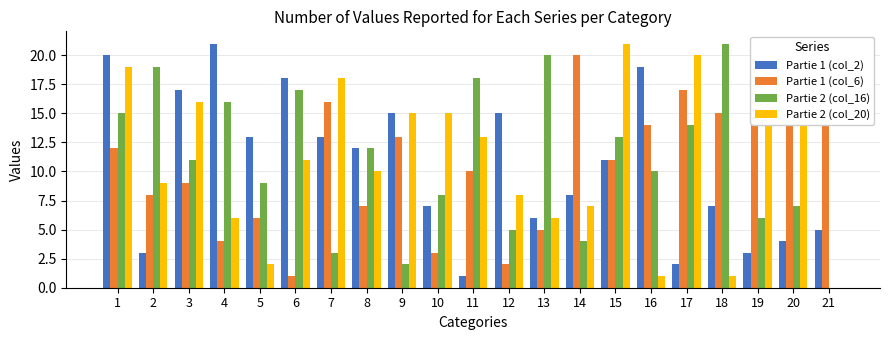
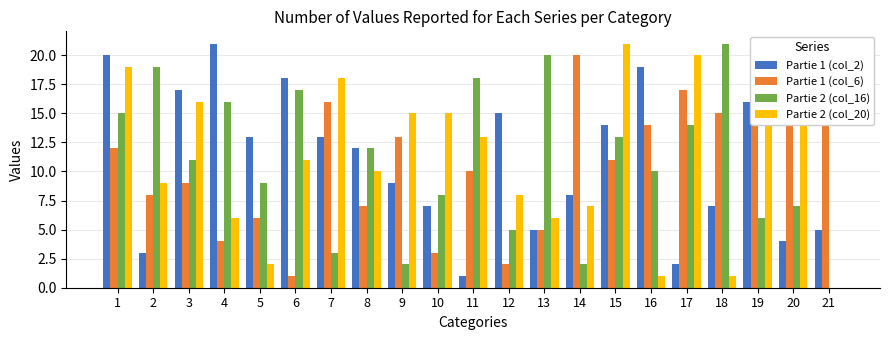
Partie 1 (col_2), 9: 15 -> 9
Partie 1 (col_2), 13: 6 -> 5
Partie 2 (col_16), 14: 4 -> 2
Partie 1 (col_2), 15: 11 -> 14
Partie 1 (col_2), 19: 3 -> 16
